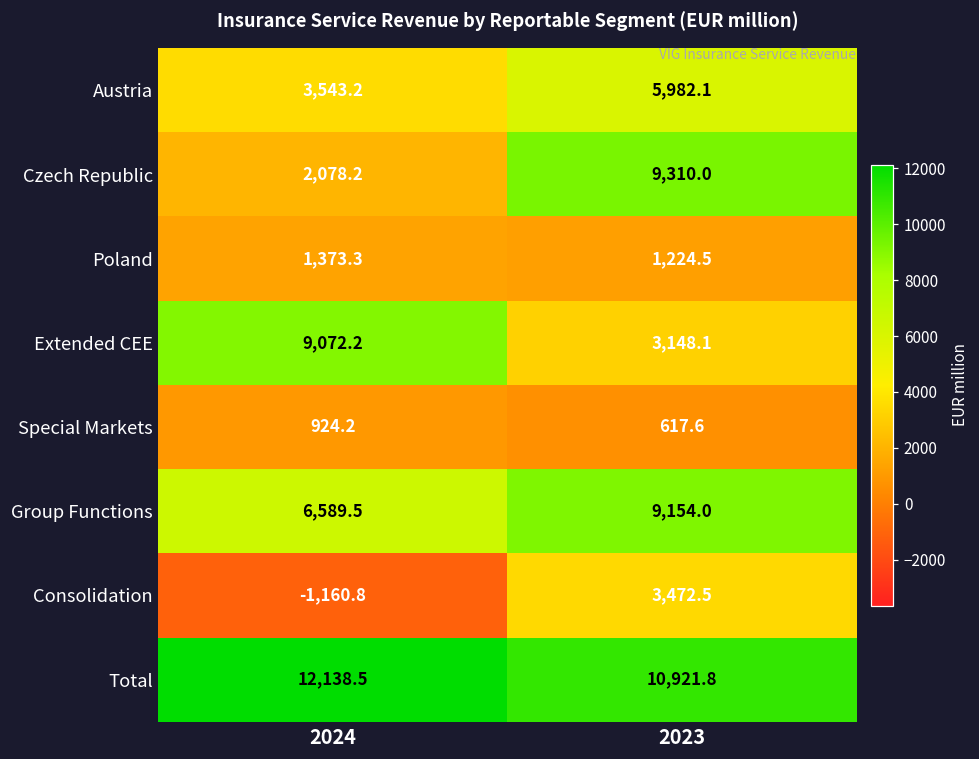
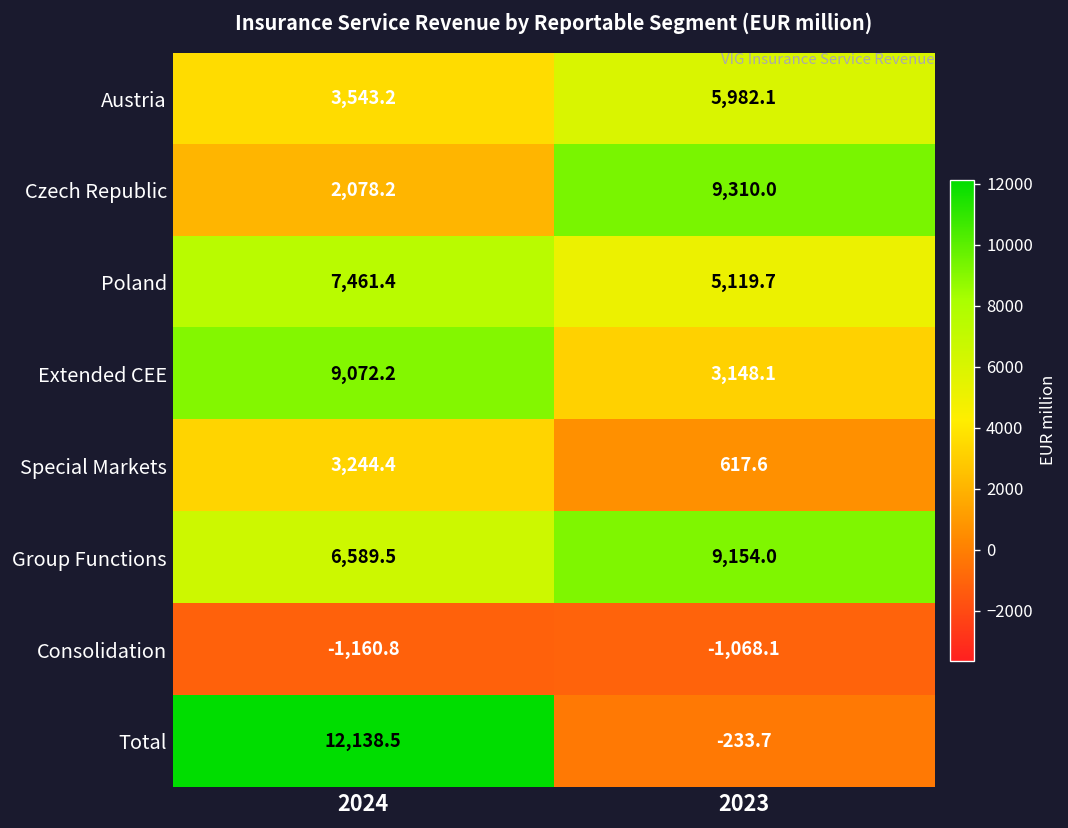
Poland, 2024: 1,373.3 -> 7,461.4
Poland, 2023: 1,224.5 -> 5,119.7
Special Markets, 2024: 924.2 -> 3,244.4
Consolidation, 2023: 3,472.5 -> -1,068.1
Total, 2023: 10,921.8 -> -233.7
